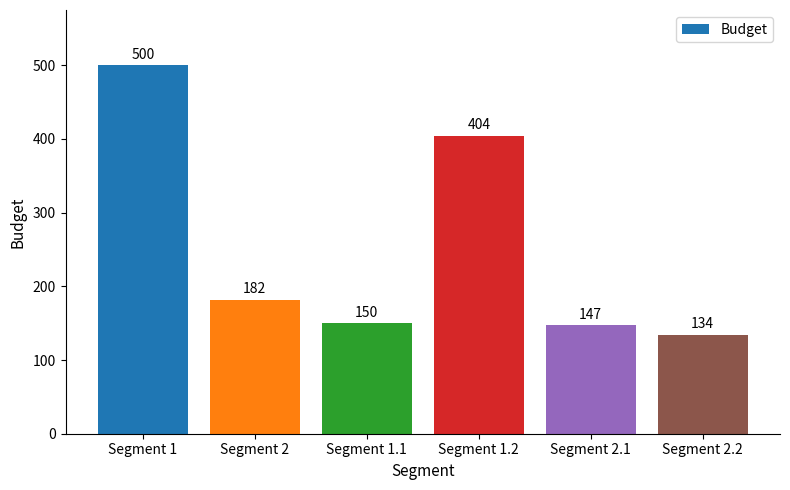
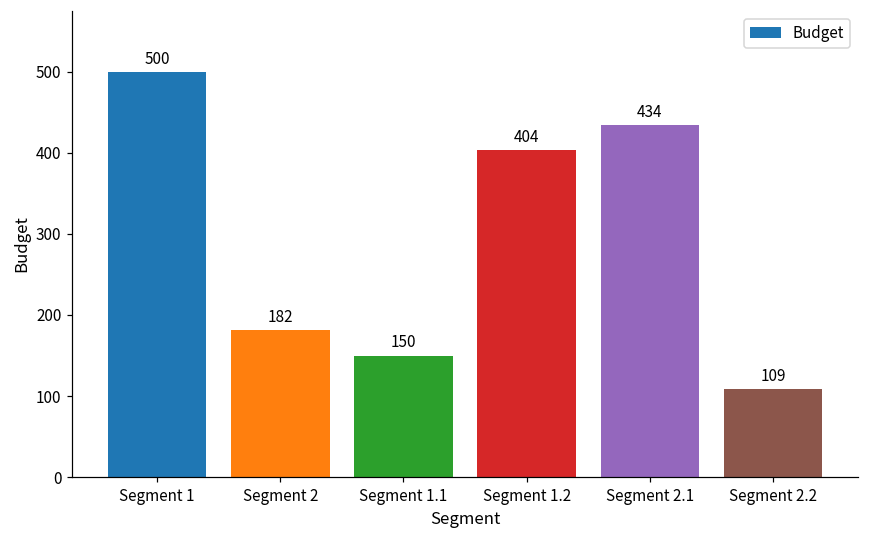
Segment 2.1: 147 -> 434
Segment 2.2: 134 -> 109
